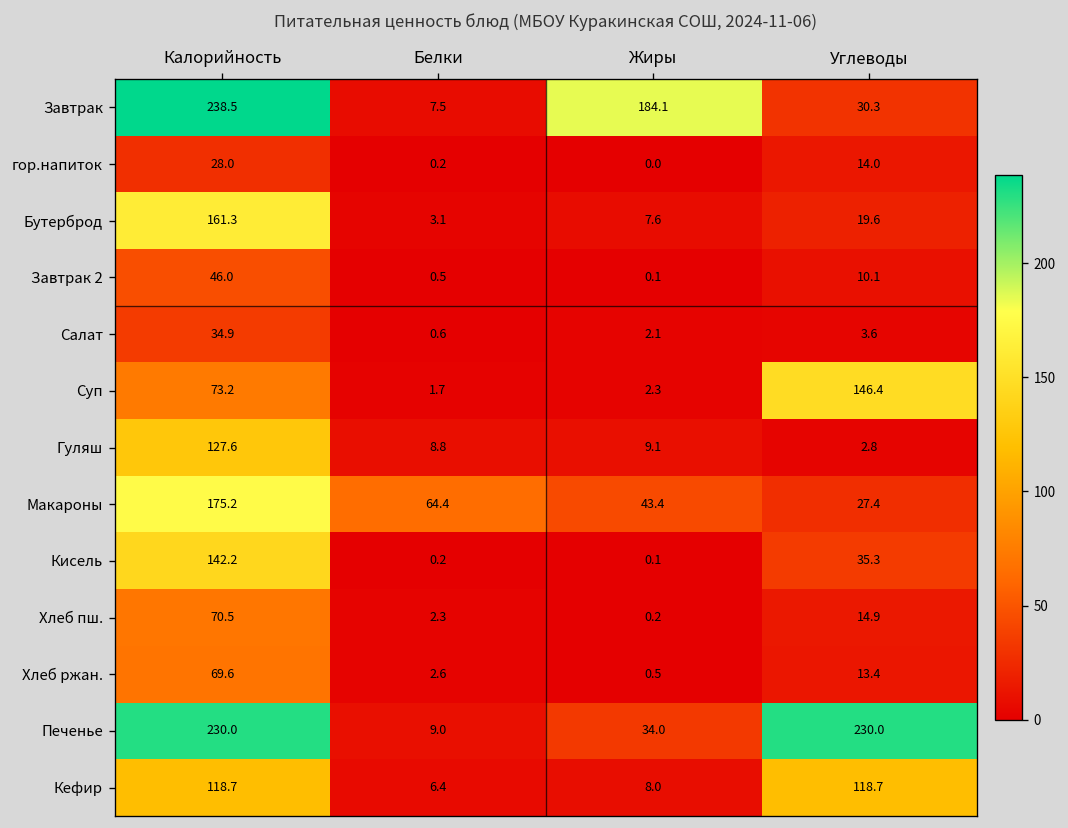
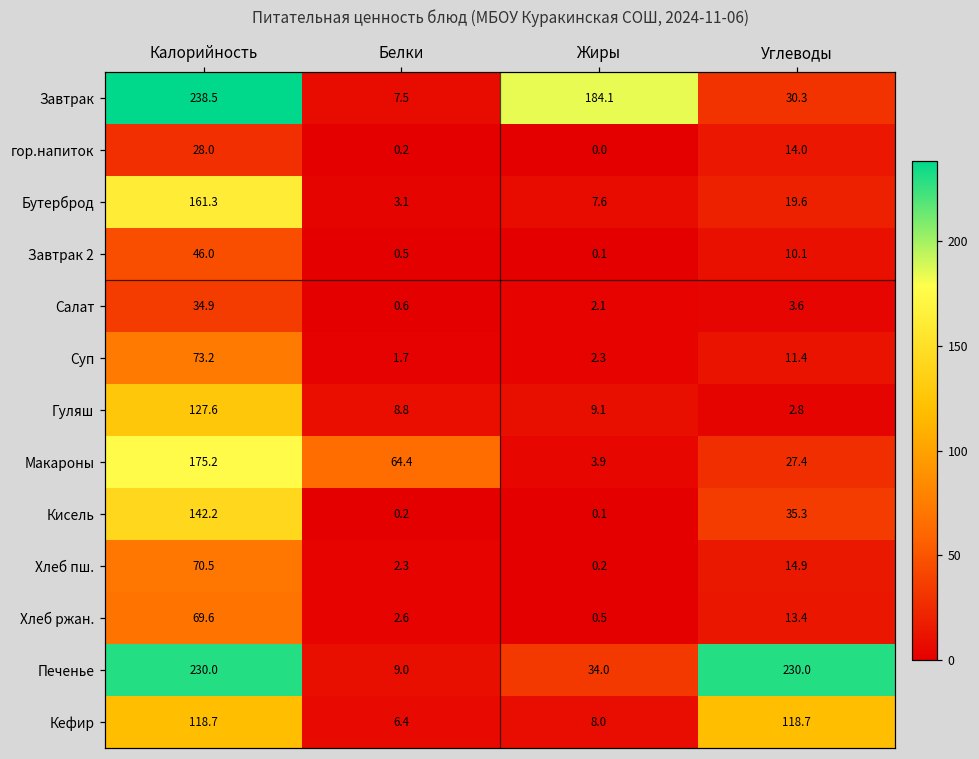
Суп, Углеводы: 146.4 -> 11.4
Макароны, Жиры: 43.4 -> 3.9
